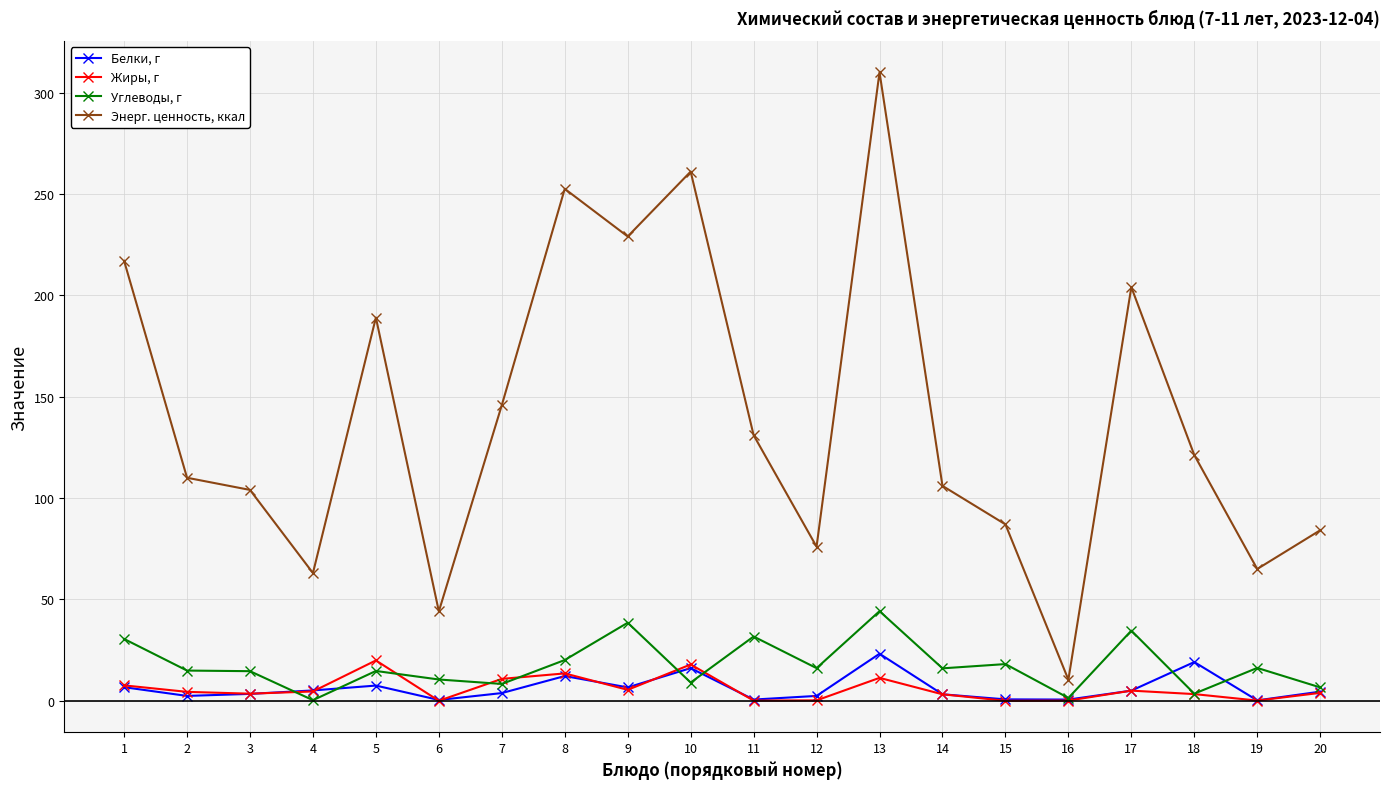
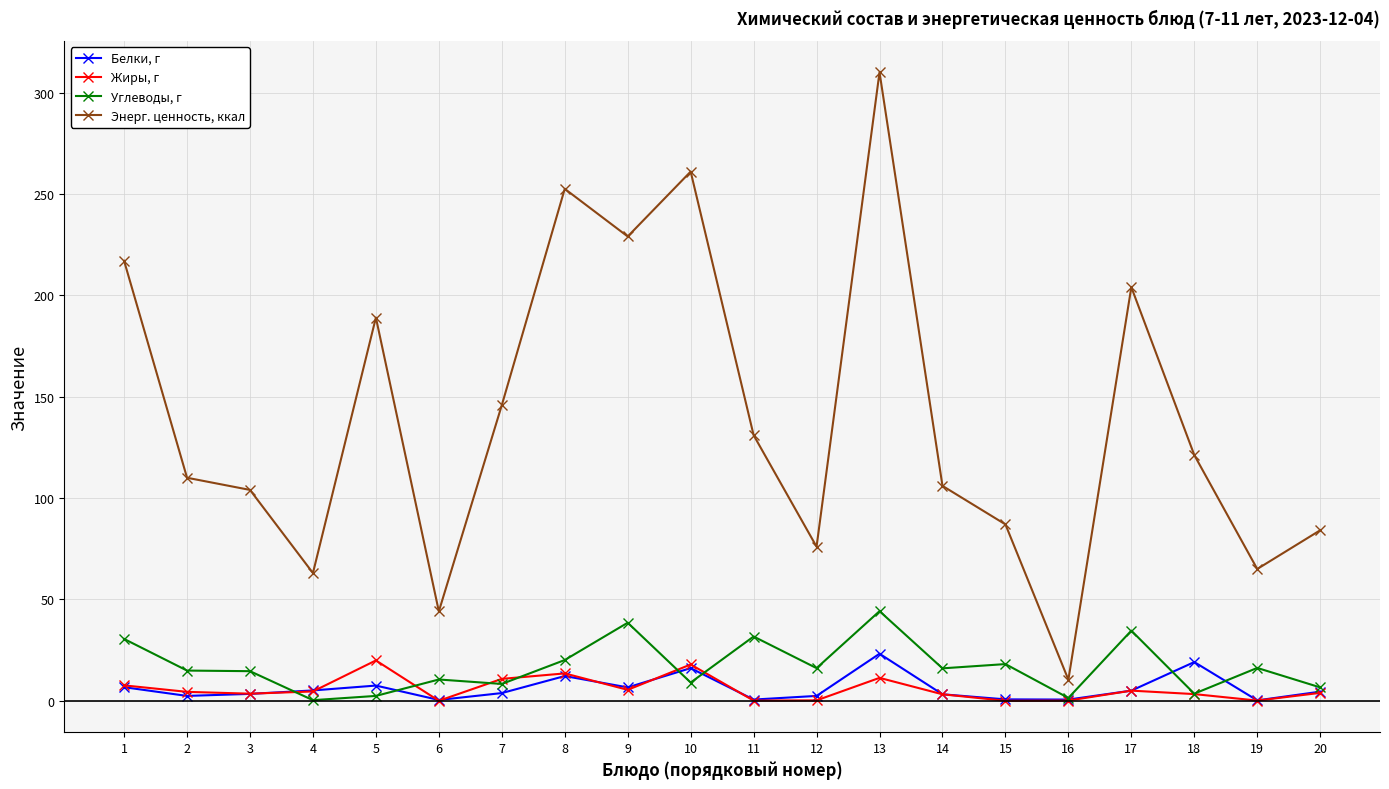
Углеводы, г, 5: 15 -> 2
